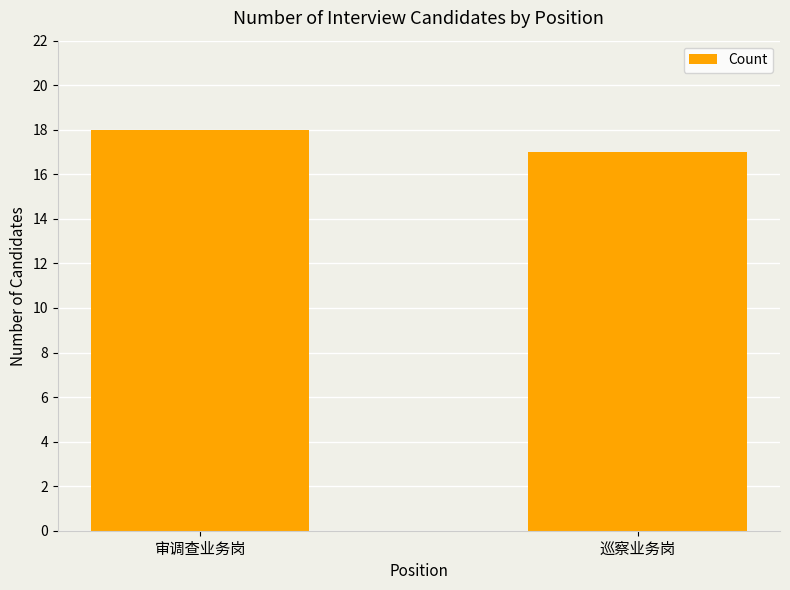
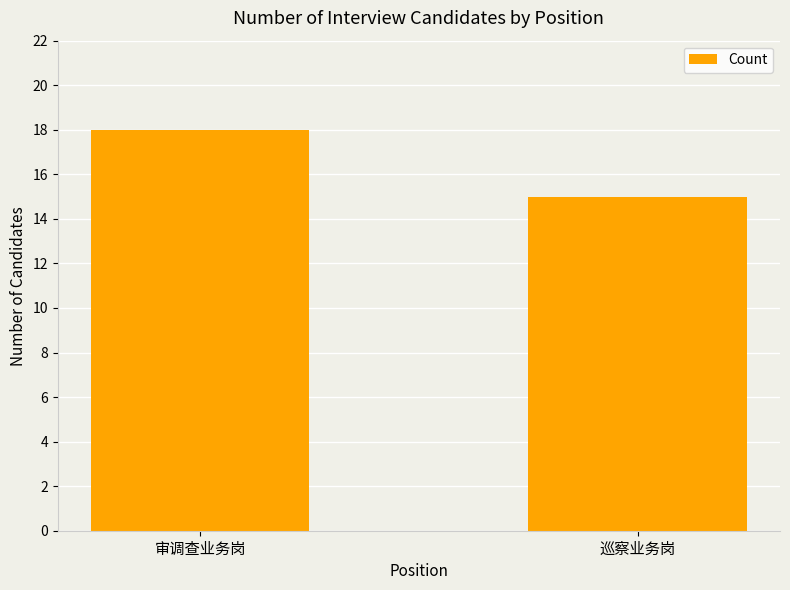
巡察业务岗: 17 -> 15
